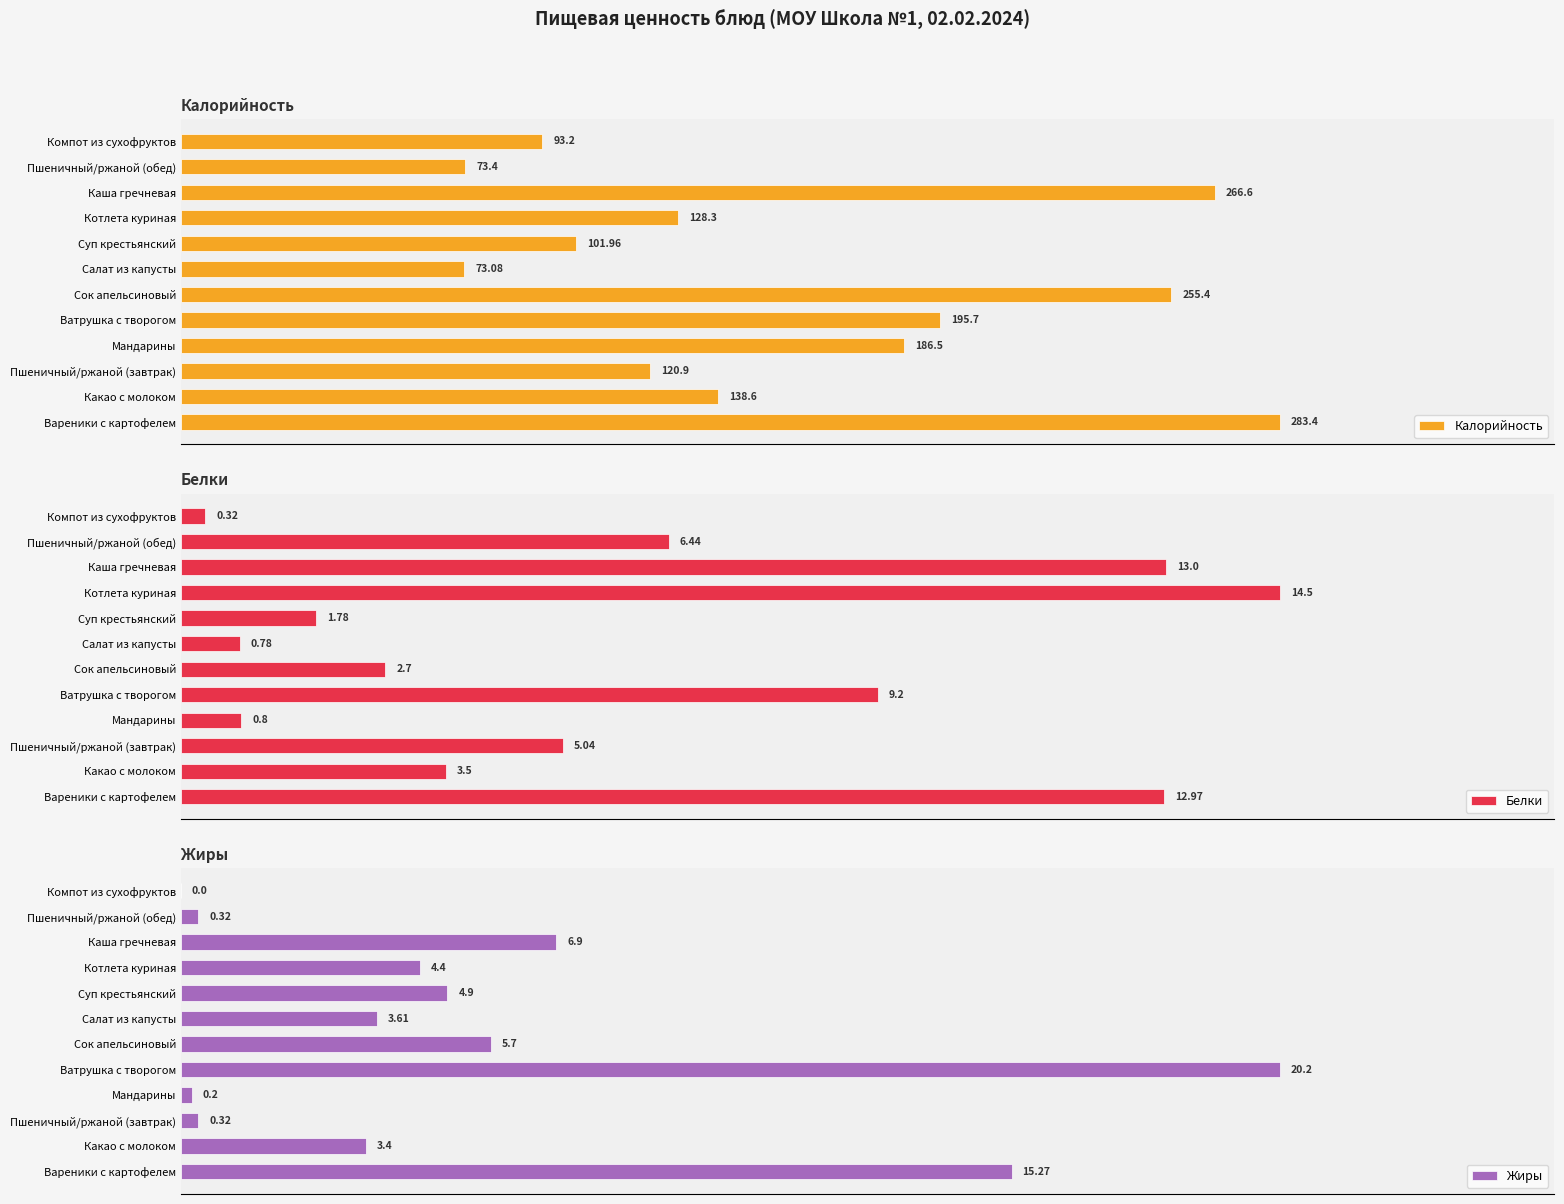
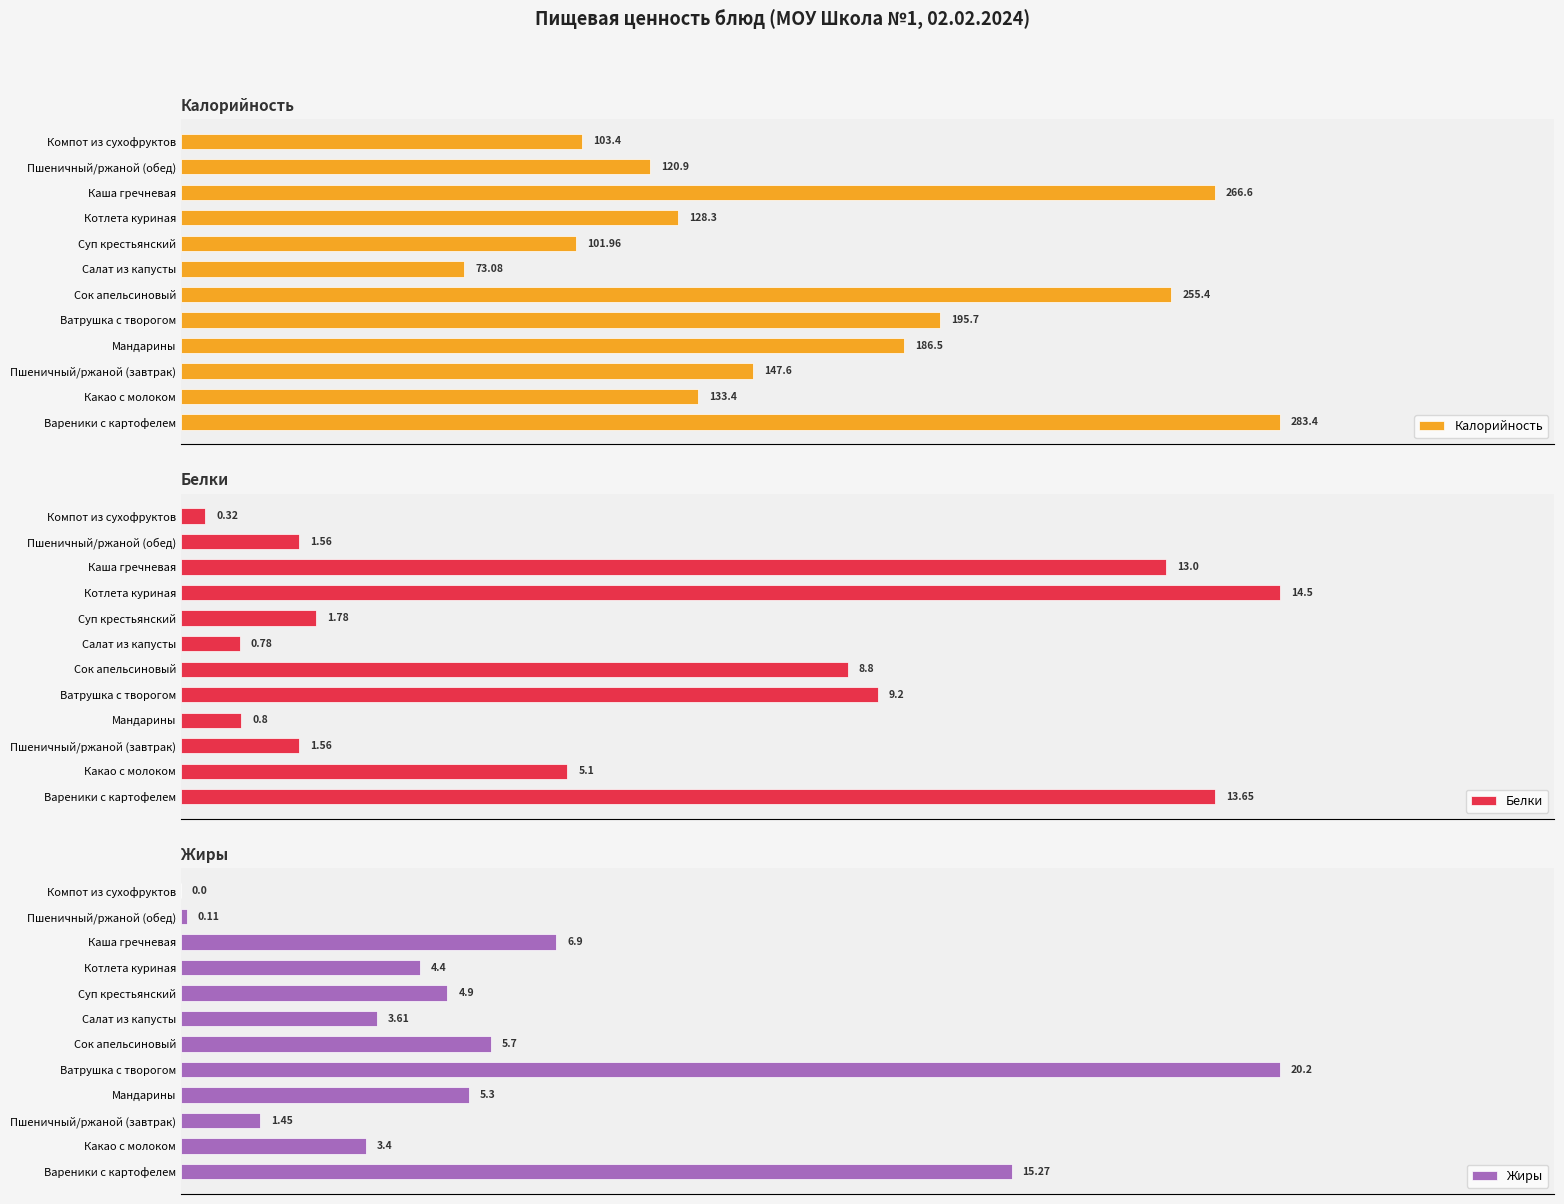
Калорийность, Компот из сухофруктов: 93.2 -> 103.4
Калорийность, Пшеничный/ржаной (обед): 73.4 -> 120.9
Калорийность, Пшеничный/ржаной (завтрак): 120.9 -> 147.6
Калорийность, Какао с молоком: 138.6 -> 133.4
Белки, Пшеничный/ржаной (обед): 6.44 -> 1.56
Белки, Сок апельсиновый: 2.7 -> 8.8
Белки, Пшеничный/ржаной (завтрак): 5.04 -> 1.56
Белки, Какао с молоком: 3.5 -> 5.1
Белки, Вареники с картофелем: 12.97 -> 13.65
Жиры, Пшеничный/ржаной (обед): 0.32 -> 0.11
Жиры, Мандарины: 0.2 -> 5.3
Жиры, Пшеничный/ржаной (завтрак): 0.32 -> 1.45
